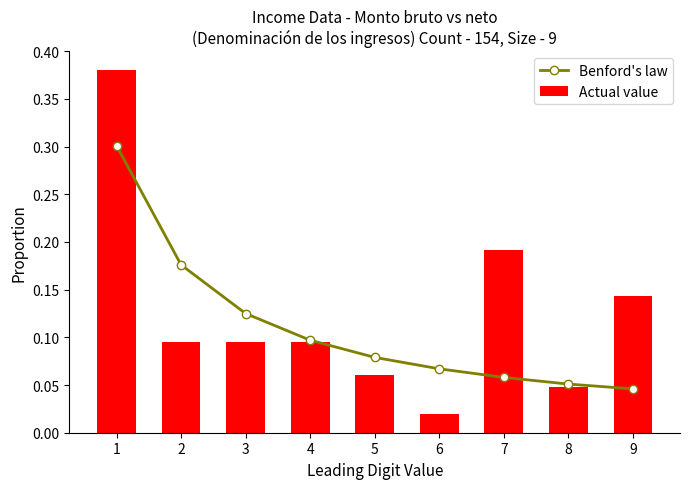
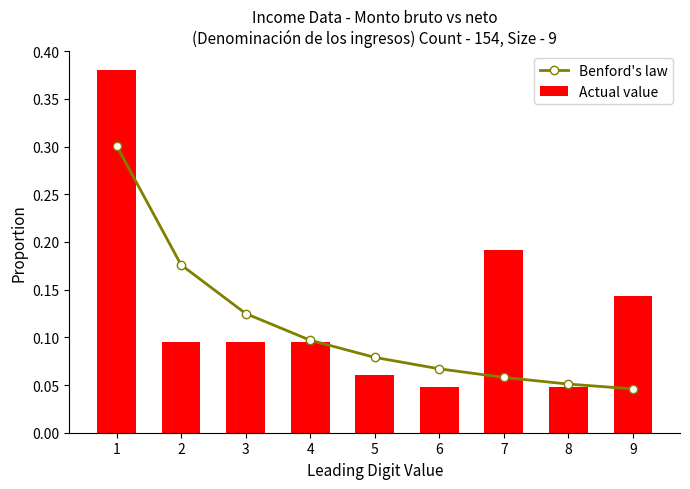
Actual value, 6: 0.02 -> 0.05
